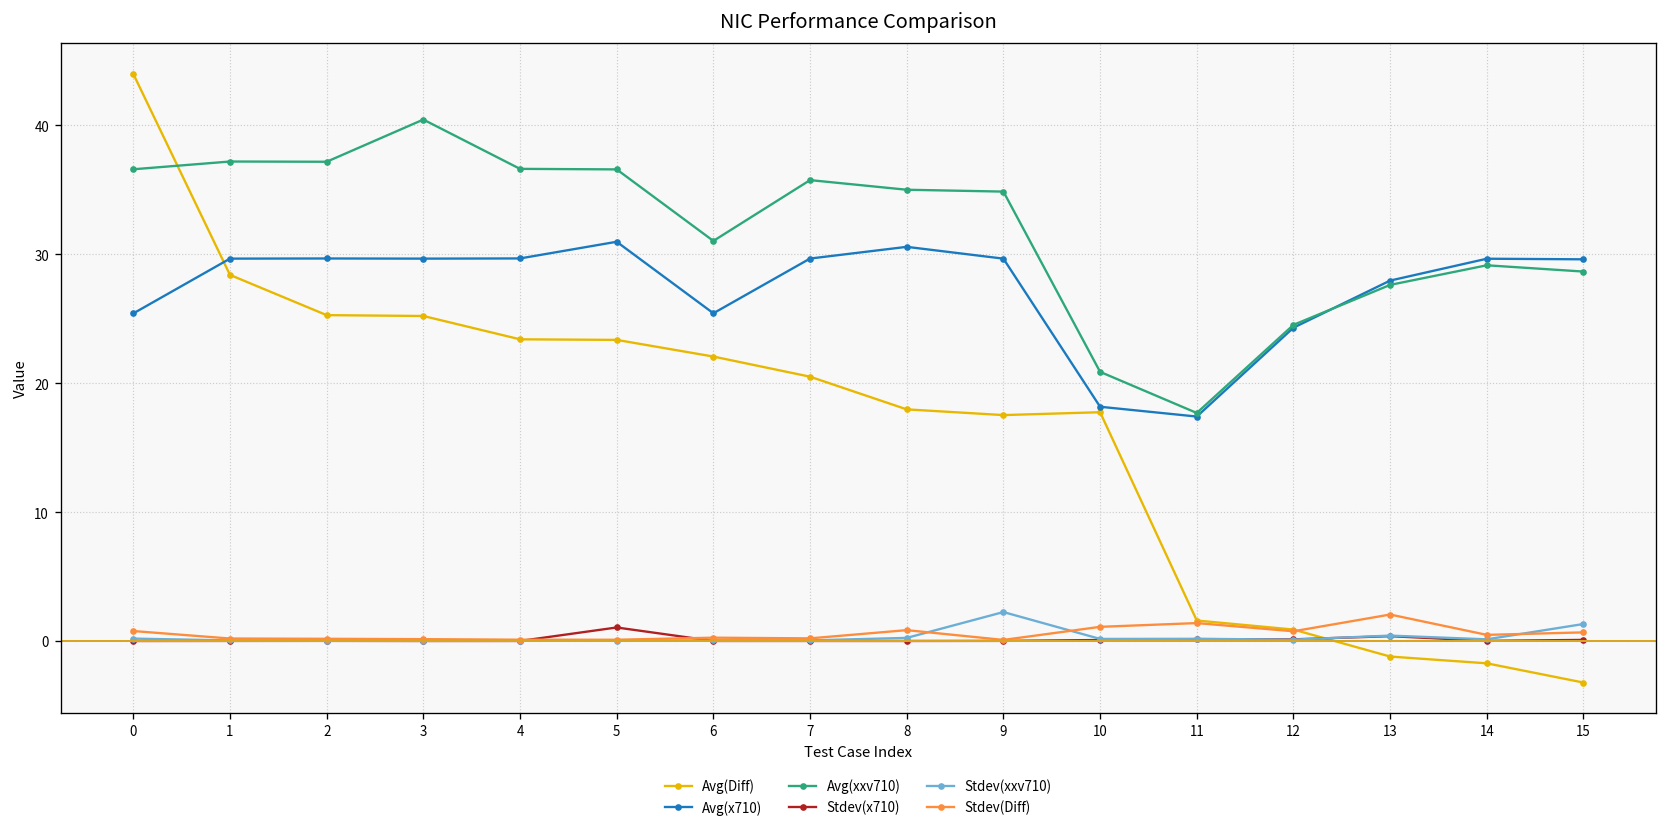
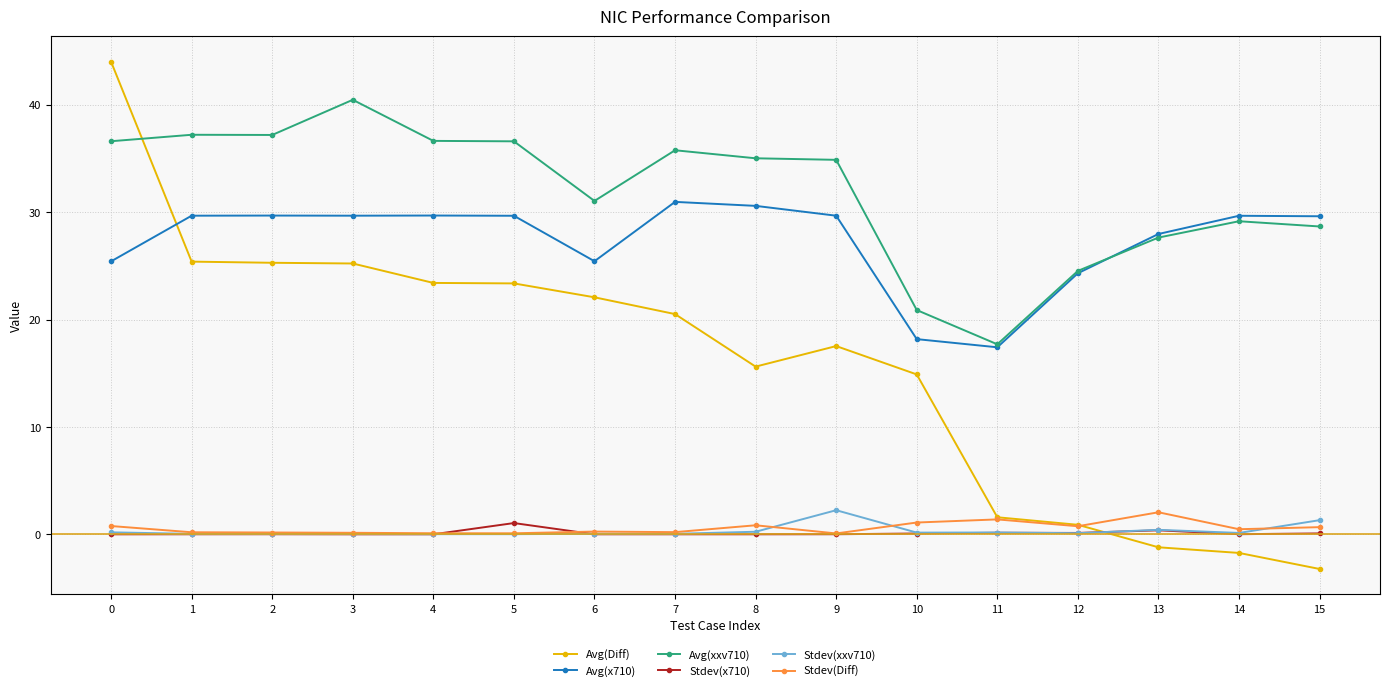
Avg(Diff), 1: 28.4 -> 25.4
Avg(x710), 5: 31.0 -> 29.7
Avg(x710), 7: 29.7 -> 30.9
Avg(Diff), 8: 18.0 -> 15.6
Avg(Diff), 10: 17.8 -> 14.9
